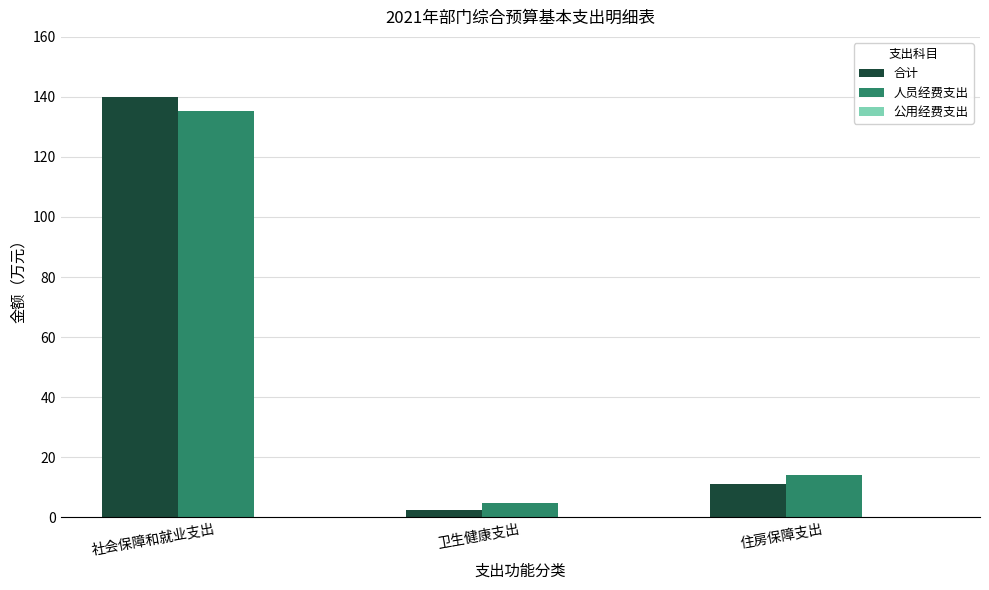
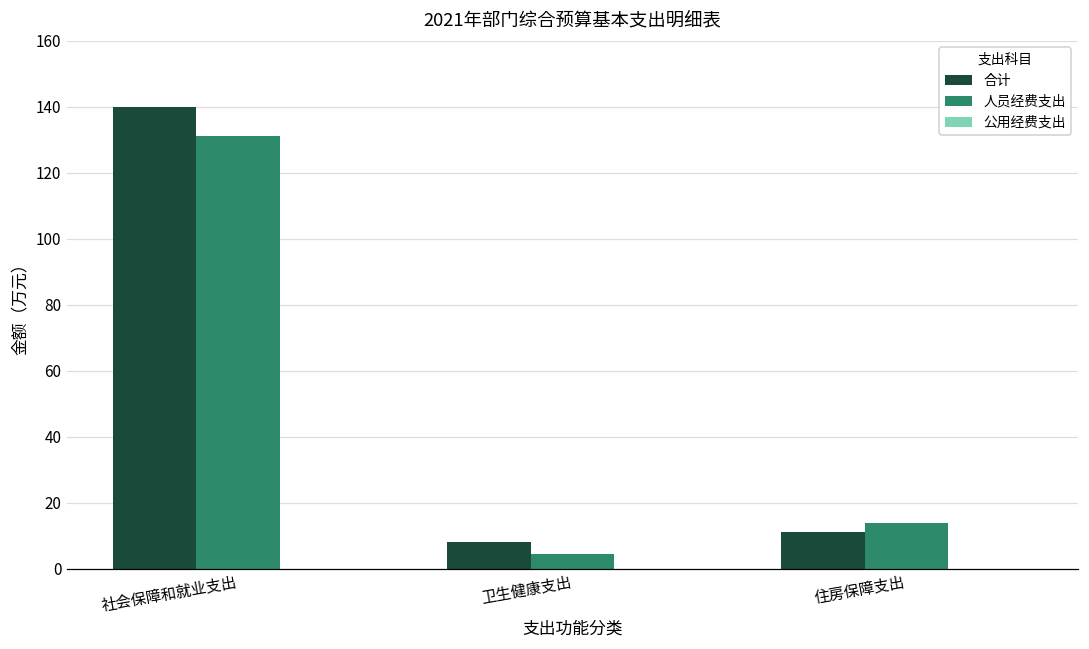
人员经费支出, 社会保障和就业支出: 135 -> 131
合计, 卫生健康支出: 2 -> 8
